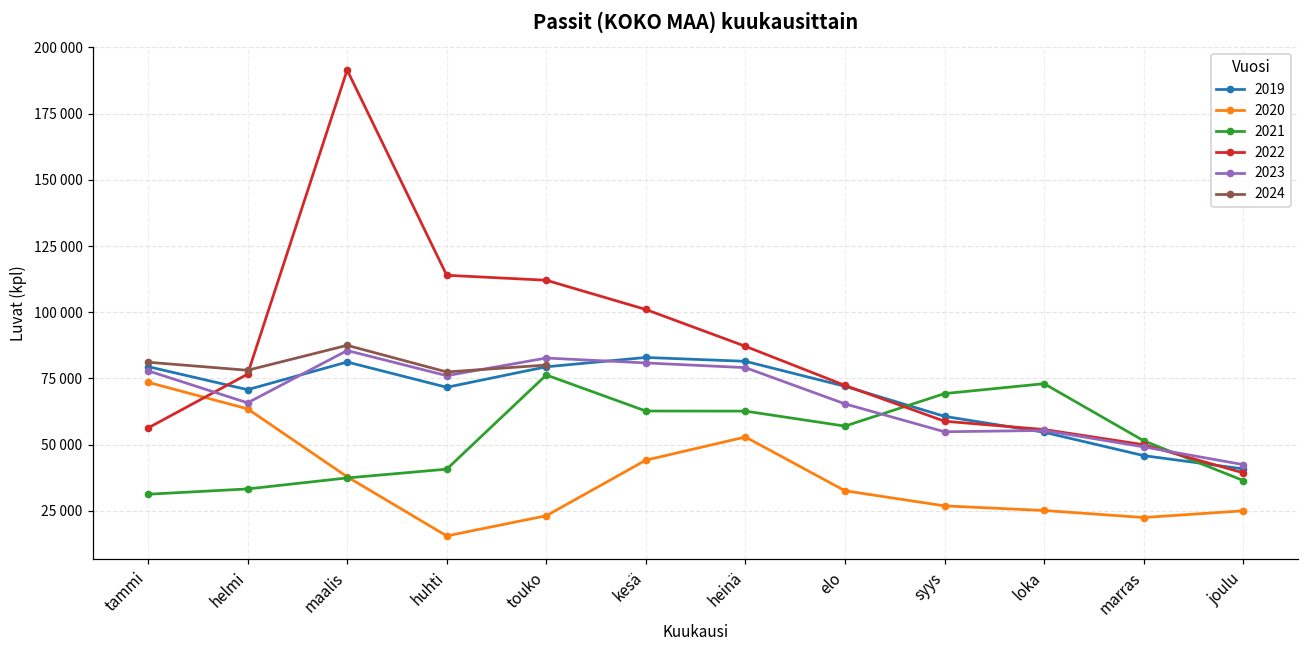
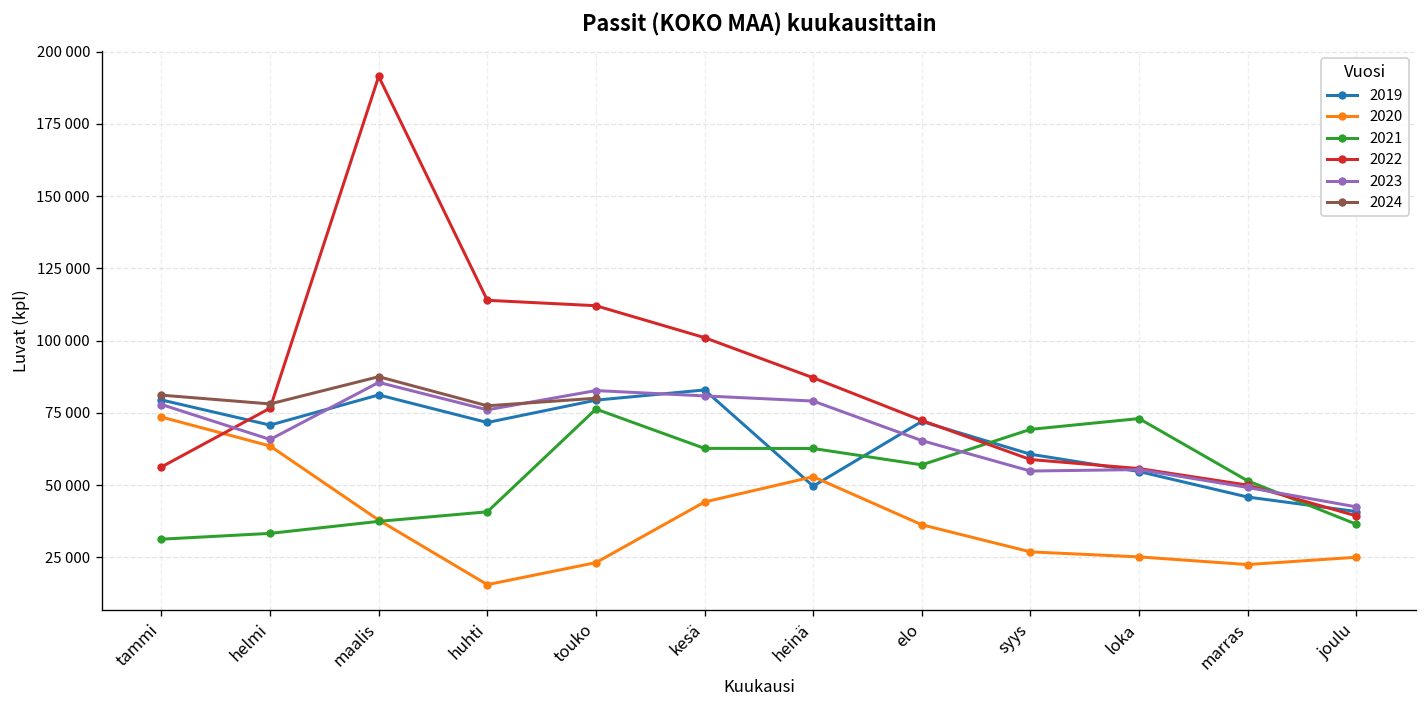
2019, heinä: 81000 -> 50000
2020, elo: 33000 -> 36000
